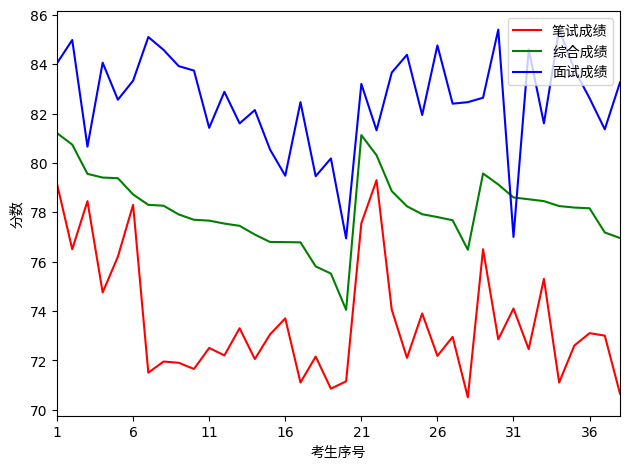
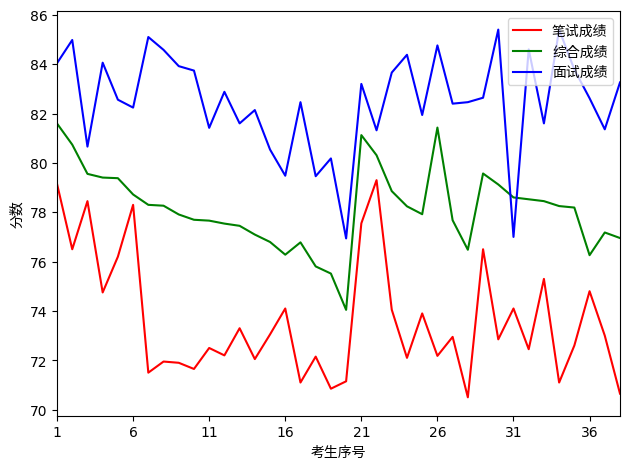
综合成绩, 1: 81.2 -> 81.6
面试成绩, 6: 83.3 -> 82.2
笔试成绩, 16: 73.7 -> 74.1
综合成绩, 16: 76.8 -> 76.3
综合成绩, 26: 77.8 -> 81.4
笔试成绩, 36: 73.1 -> 74.8
综合成绩, 36: 78.2 -> 76.3
